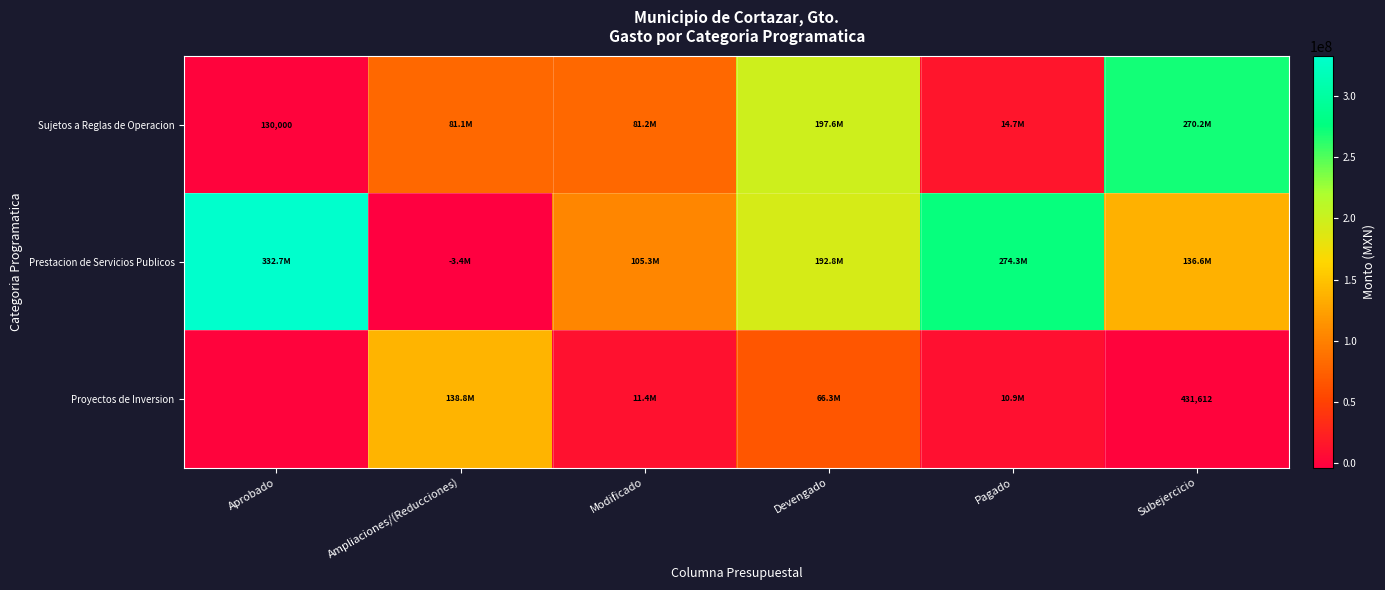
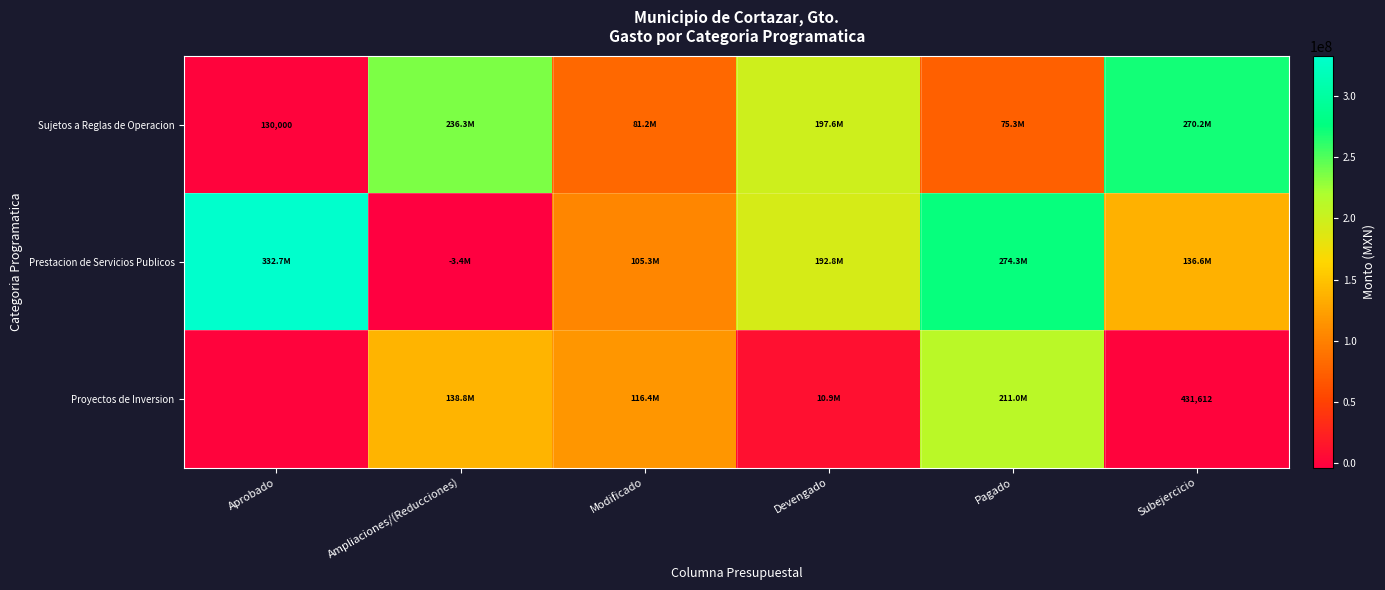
Sujetos a Reglas de Operacion, Ampliaciones/(Reducciones): 81.1M -> 236.3M
Sujetos a Reglas de Operacion, Pagado: 14.7M -> 75.3M
Proyectos de Inversion, Modificado: 11.4M -> 116.4M
Proyectos de Inversion, Devengado: 66.3M -> 10.9M
Proyectos de Inversion, Pagado: 10.9M -> 211.0M
